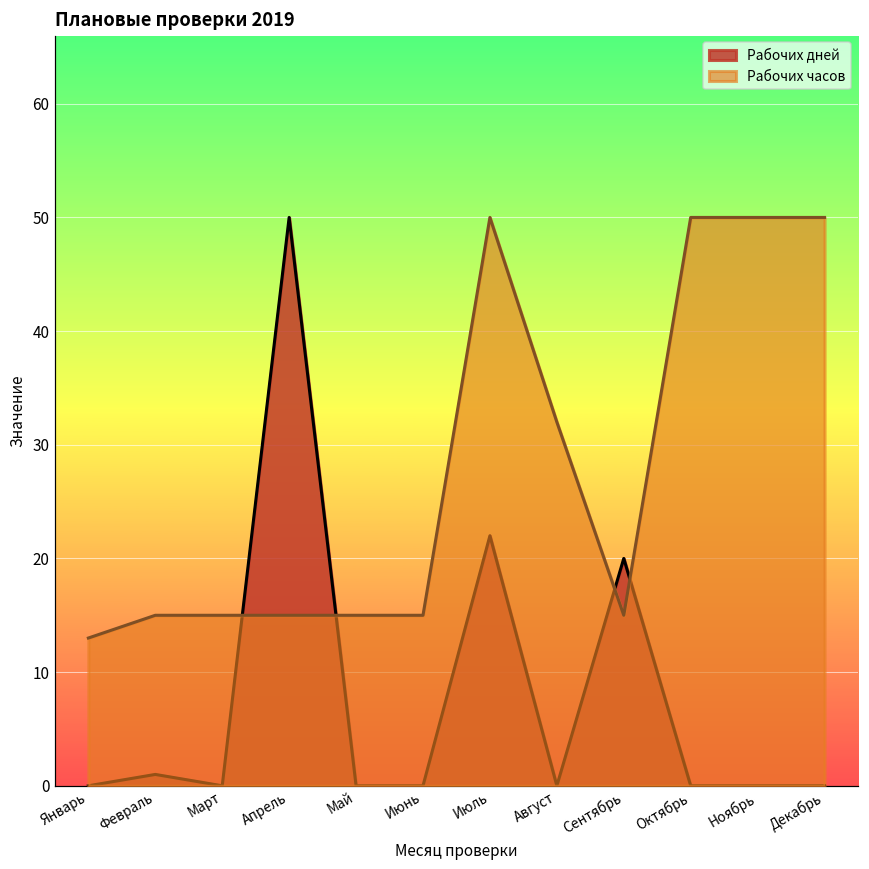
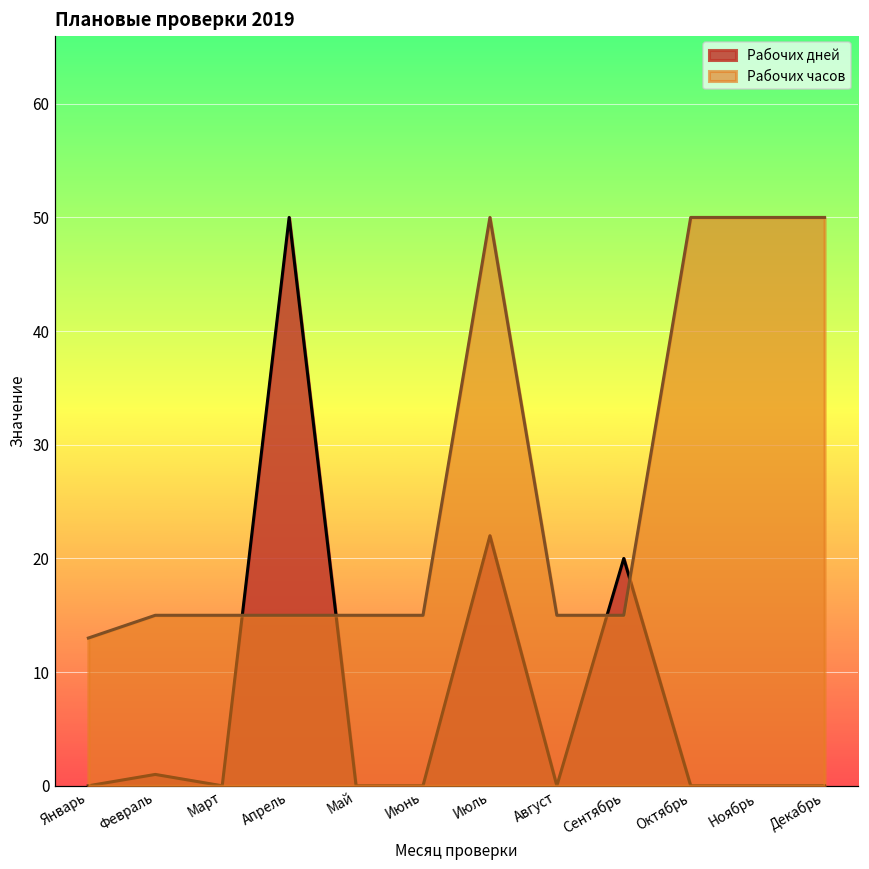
Рабочих часов, Август: 32 -> 15
